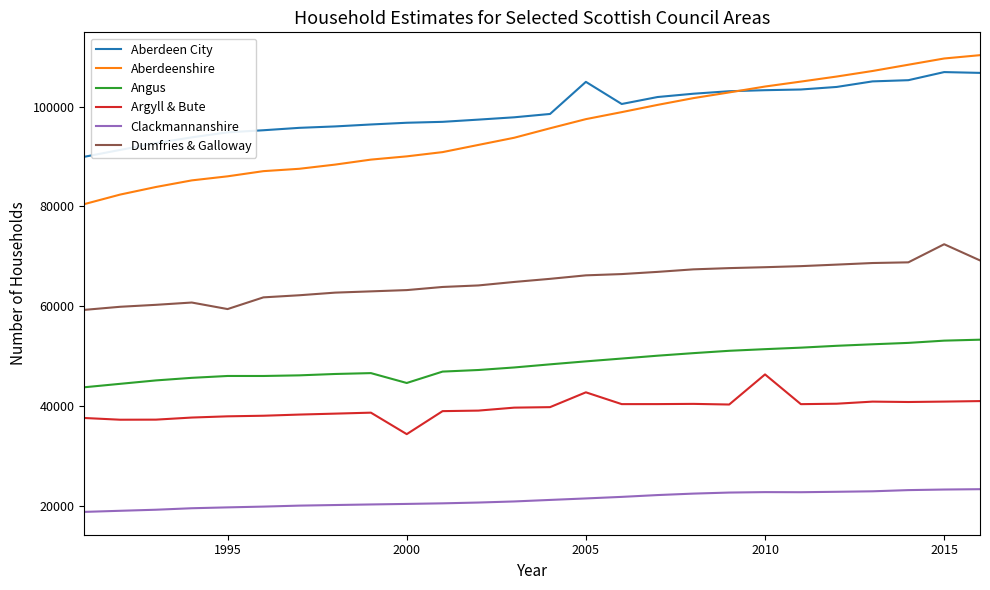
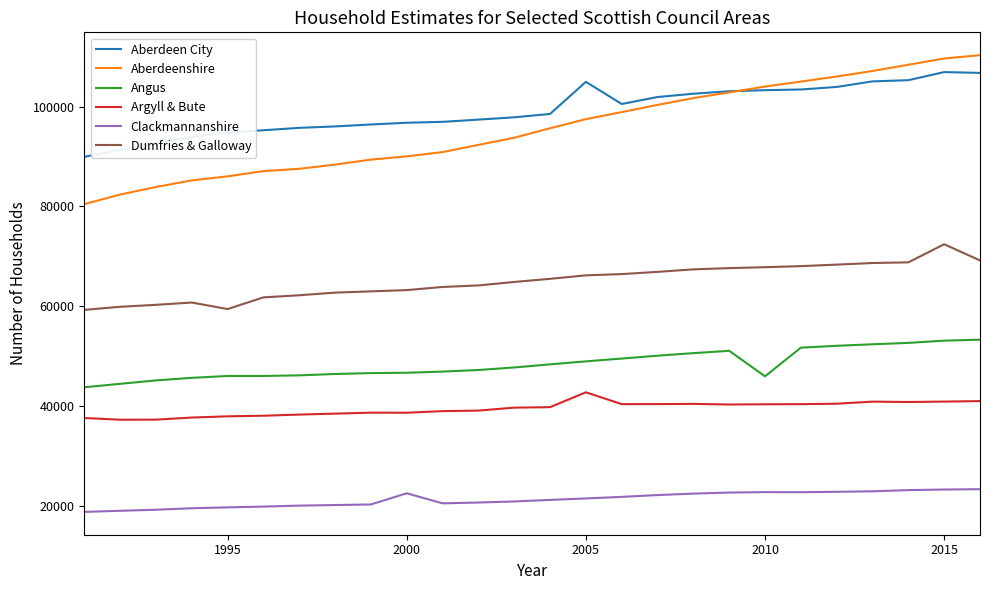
Angus, 2000: 45000 -> 47000
Argyll & Bute, 2000: 34000 -> 39000
Clackmannanshire, 2000: 20000 -> 23000
Angus, 2010: 51000 -> 46000
Argyll & Bute, 2010: 46000 -> 40000
